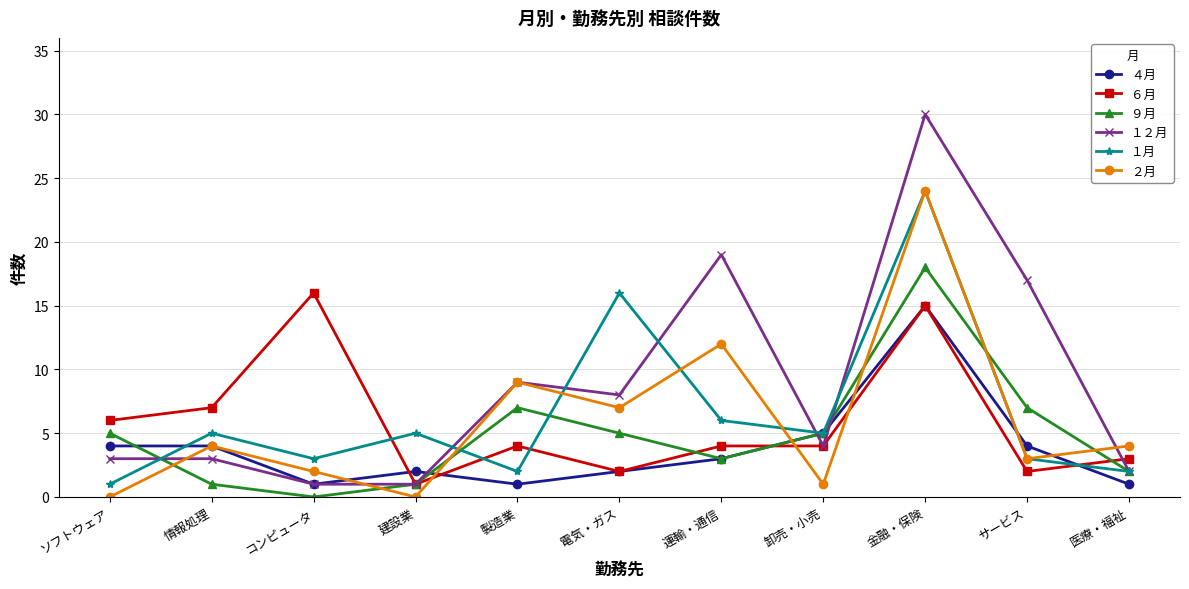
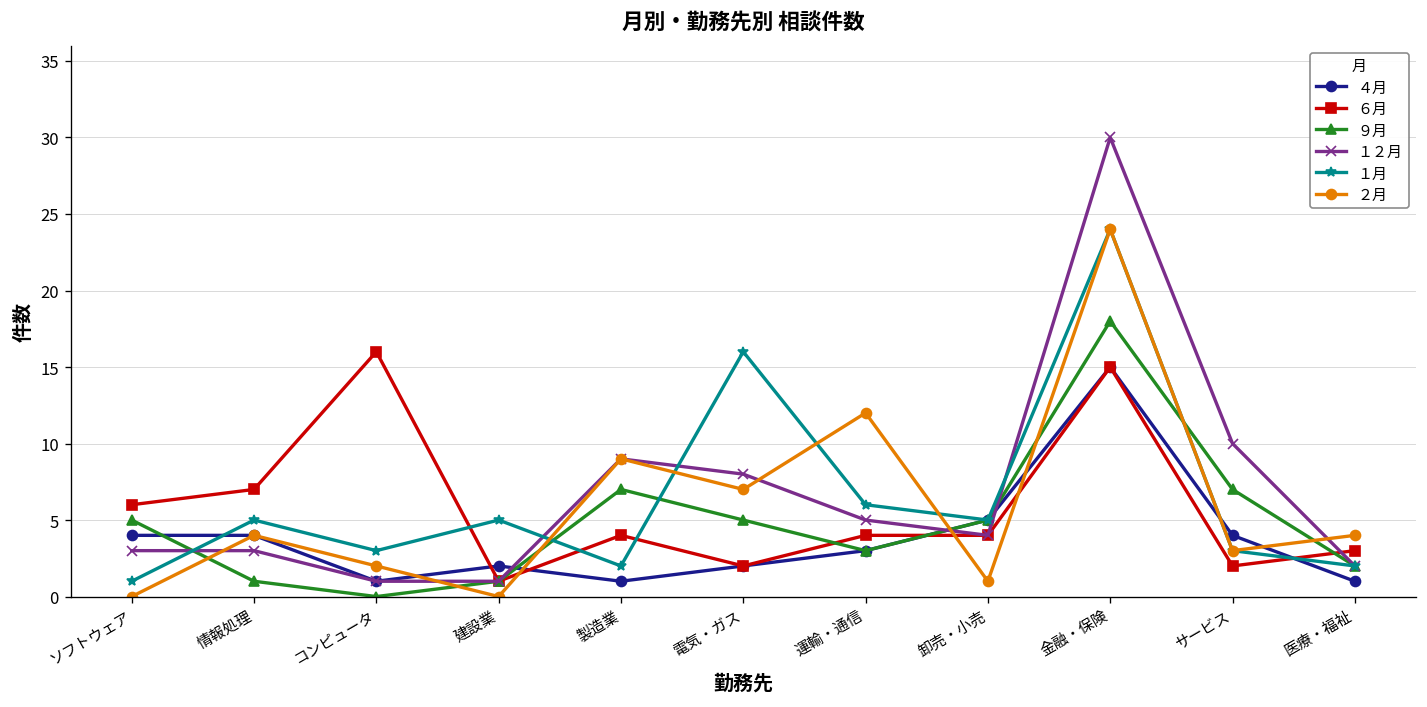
１２月, 運輸・通信: 19 -> 5
１２月, サービス: 17 -> 10
